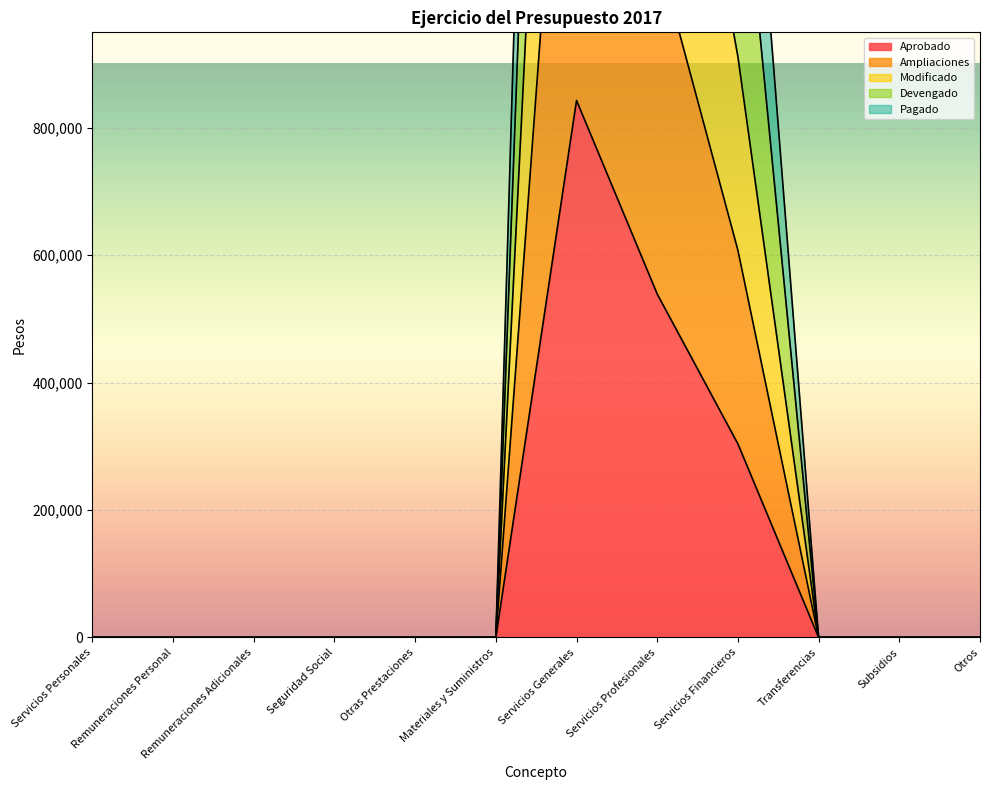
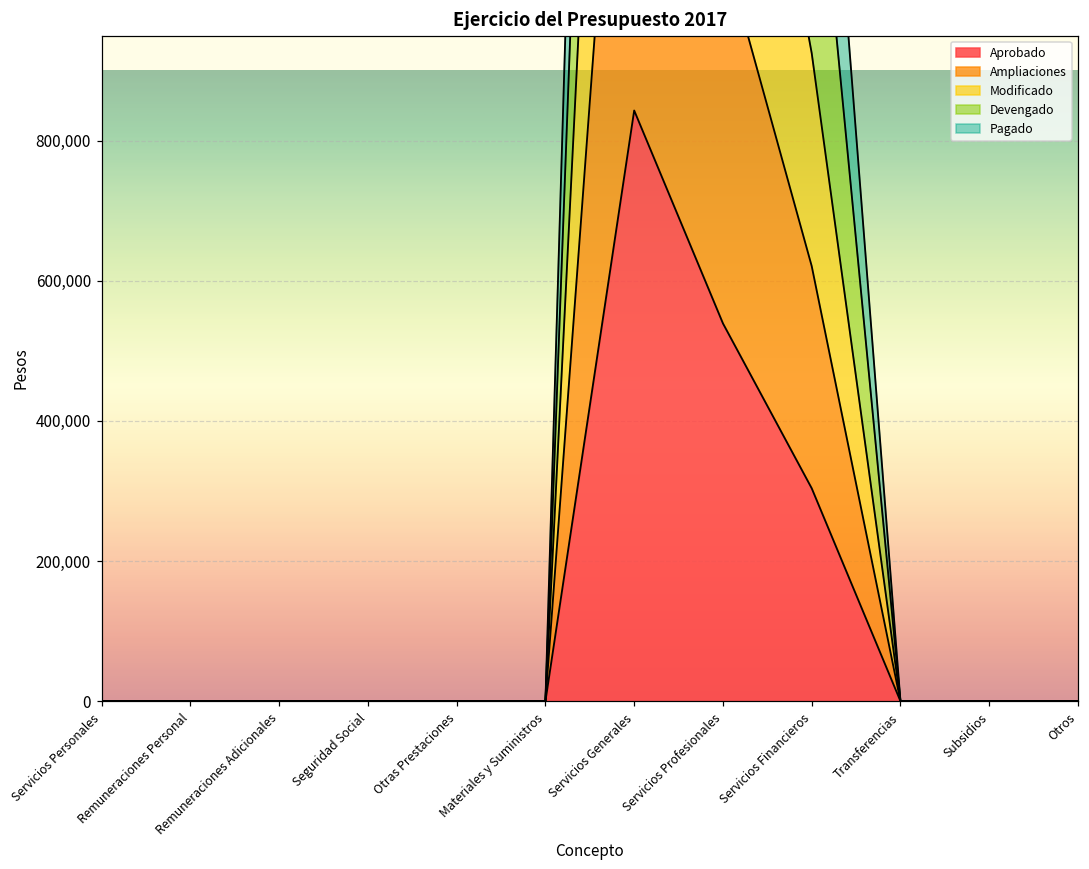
Ampliaciones, Servicios Financieros: 300,000 -> 320,000
